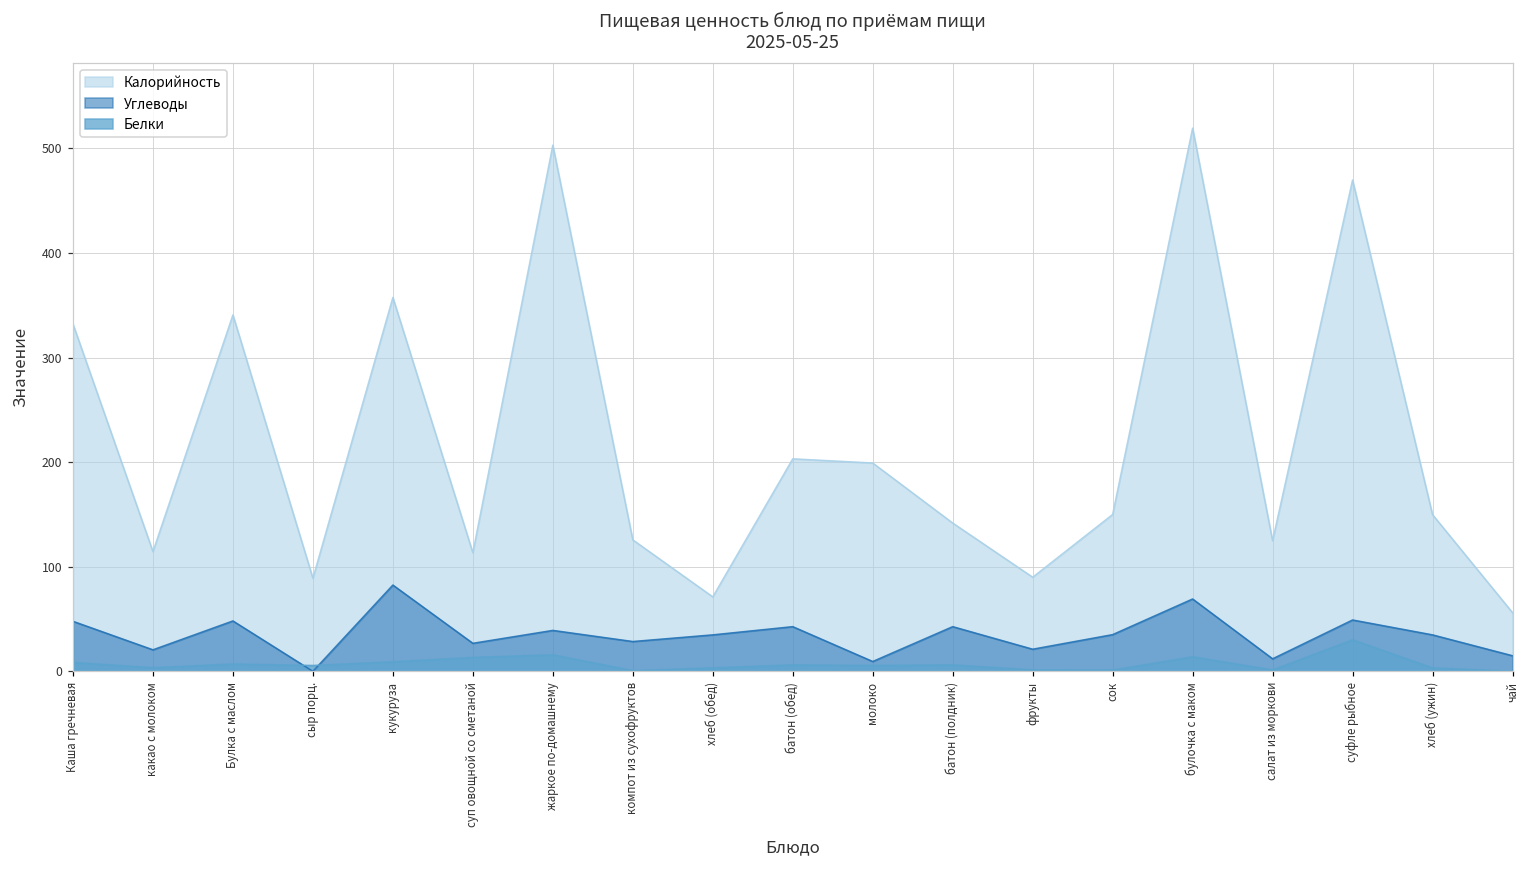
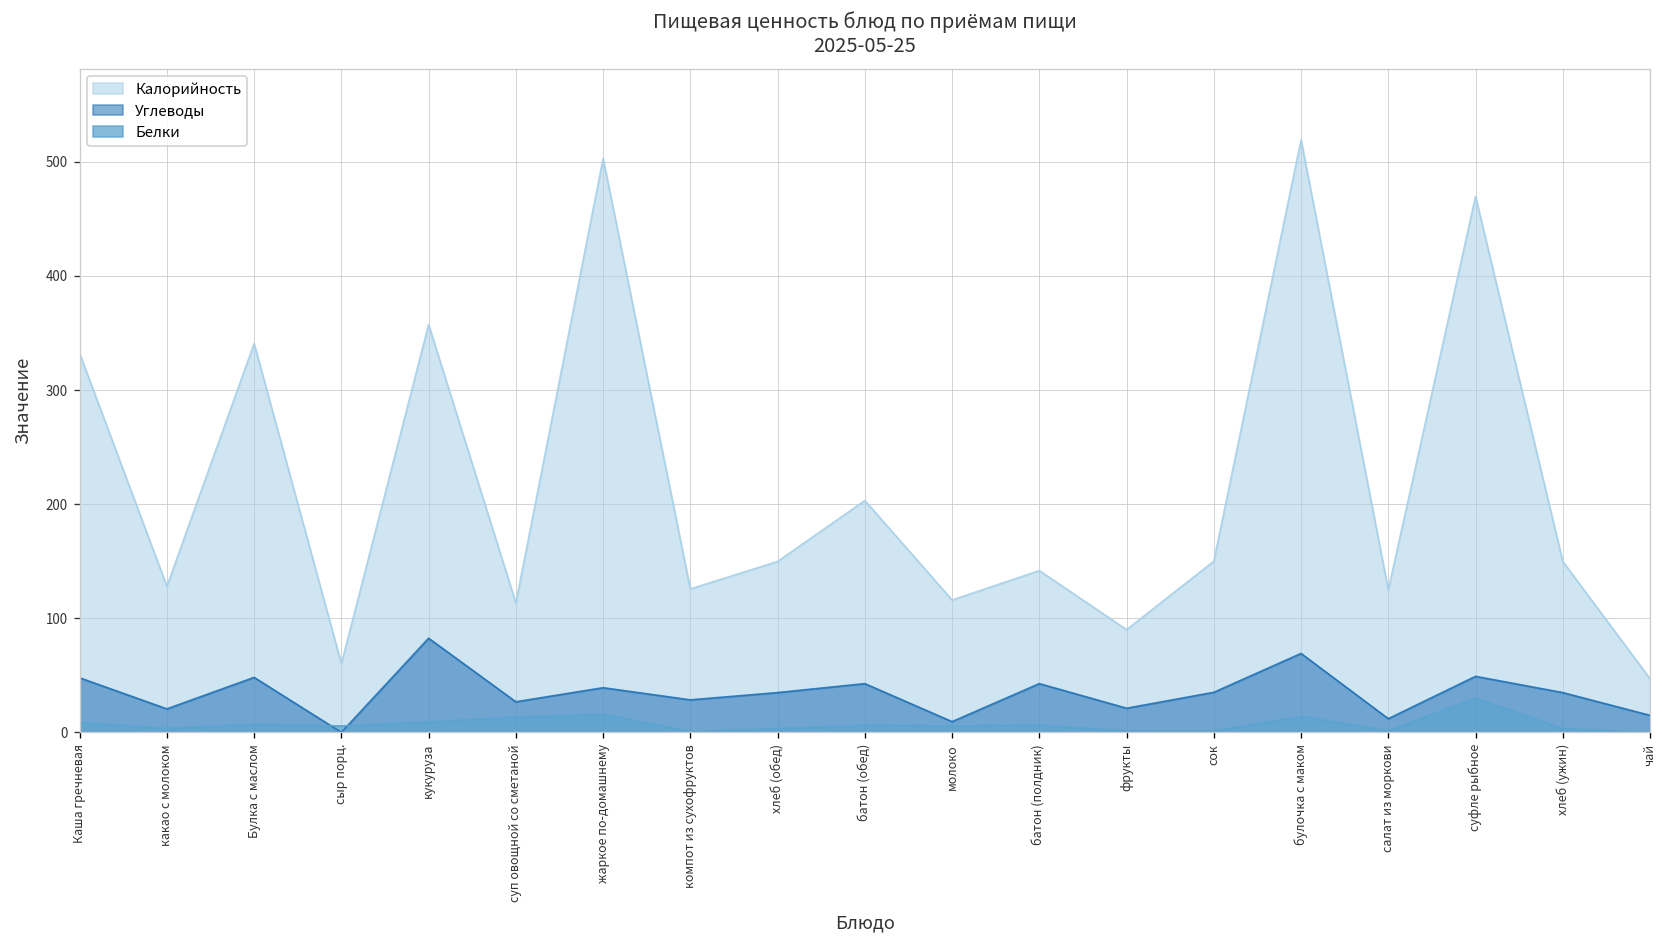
Калорийность, какао с молоком: 110 -> 130
Калорийность, сыр порц.: 90 -> 60
Калорийность, хлеб (обед): 70 -> 150
Калорийность, молоко: 200 -> 120
Калорийность, чай: 60 -> 50
